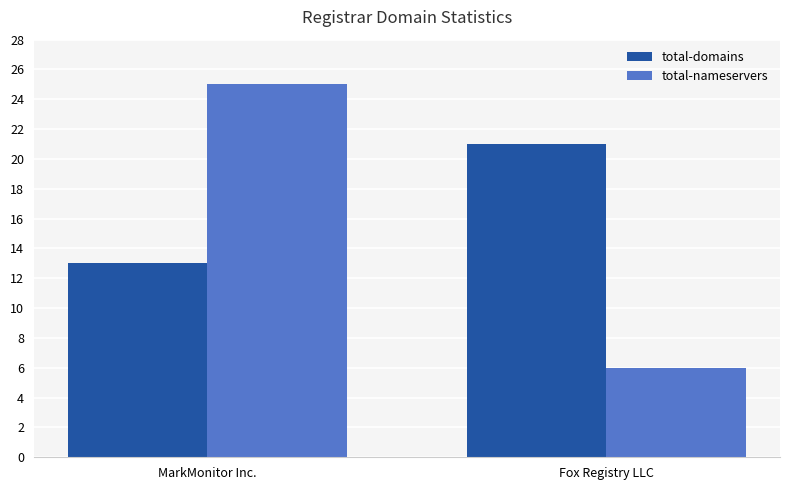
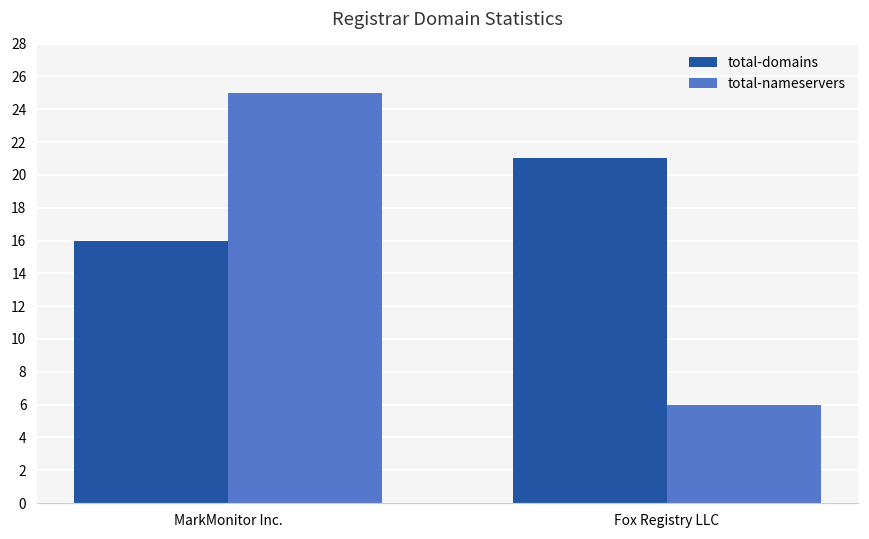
total-domains, MarkMonitor Inc.: 13 -> 16
